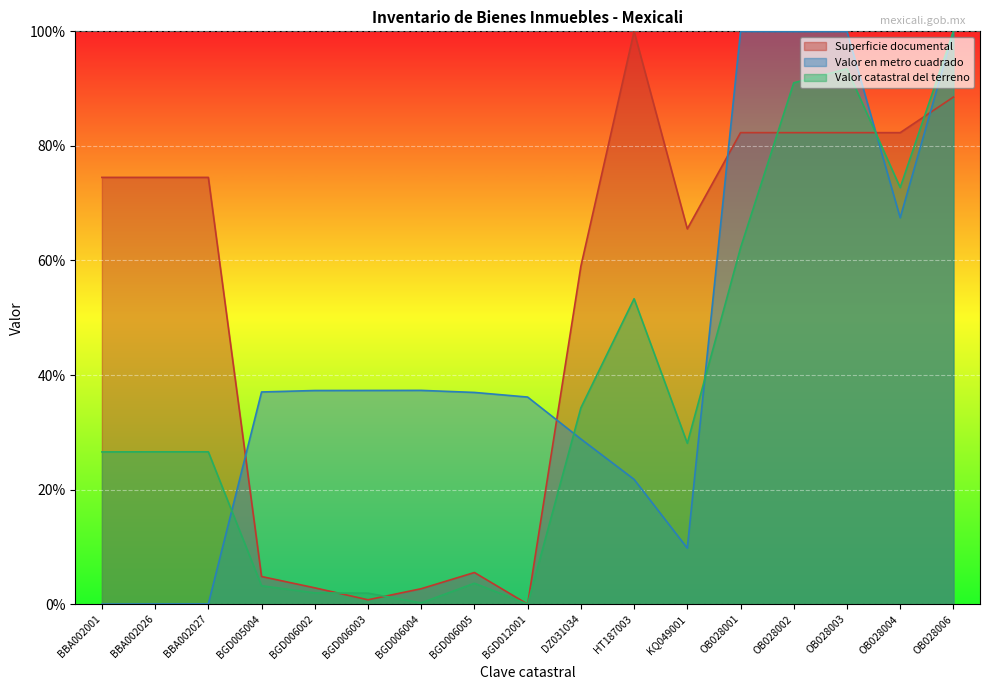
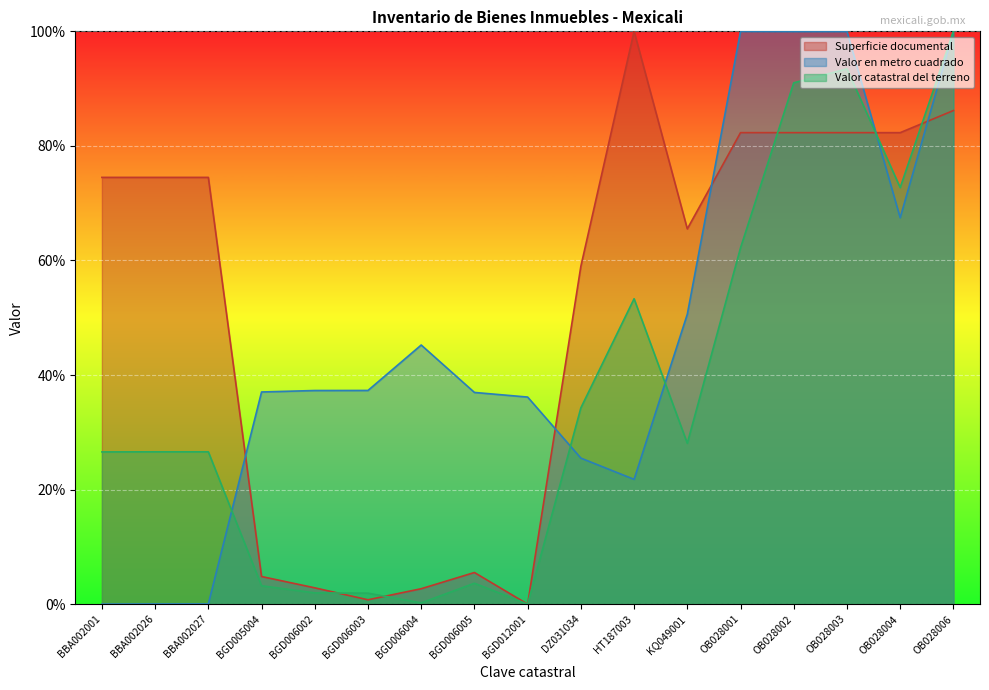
Valor en metro cuadrado, BGD006004: 37% -> 45%
Valor en metro cuadrado, DZ031034: 29% -> 25%
Valor en metro cuadrado, KQ049001: 10% -> 51%
Superficie documental, OB028006: 89% -> 86%
